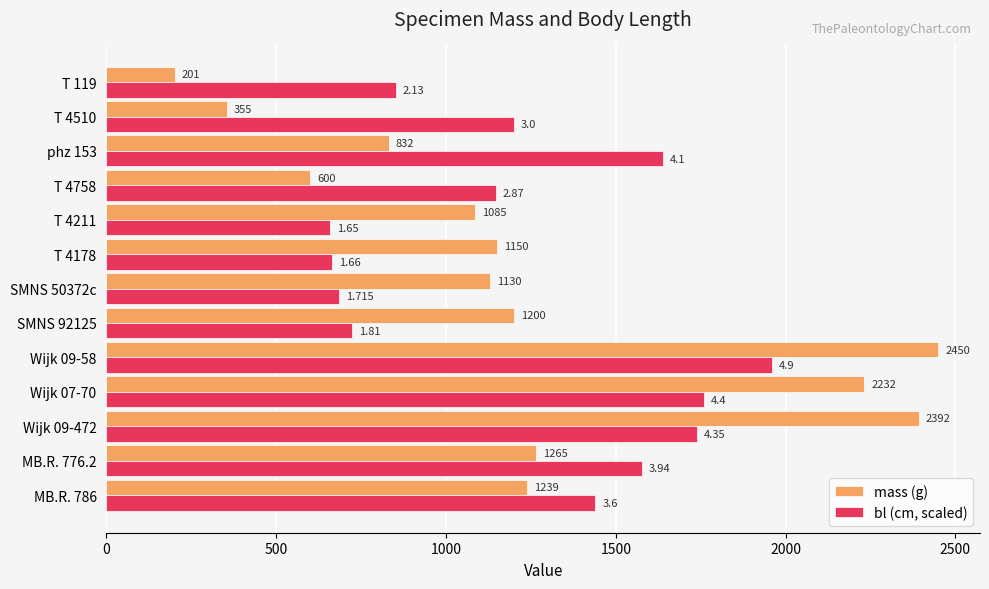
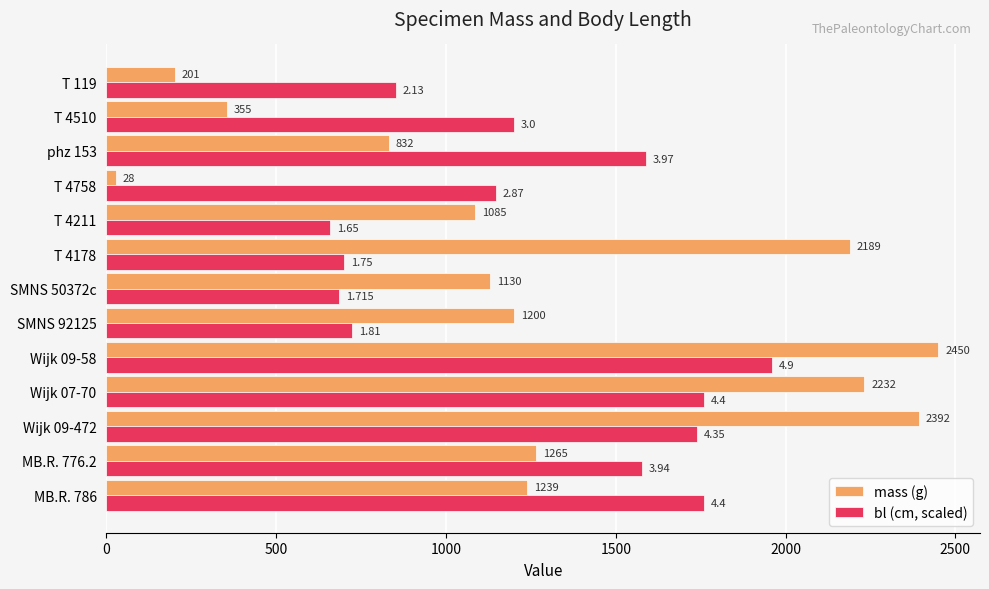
bl (cm, scaled), phz 153: 4.1 -> 3.97
mass (g), T 4758: 600 -> 28
mass (g), T 4178: 1150 -> 2189
bl (cm, scaled), T 4178: 1.66 -> 1.75
bl (cm, scaled), MB.R. 786: 3.6 -> 4.4
